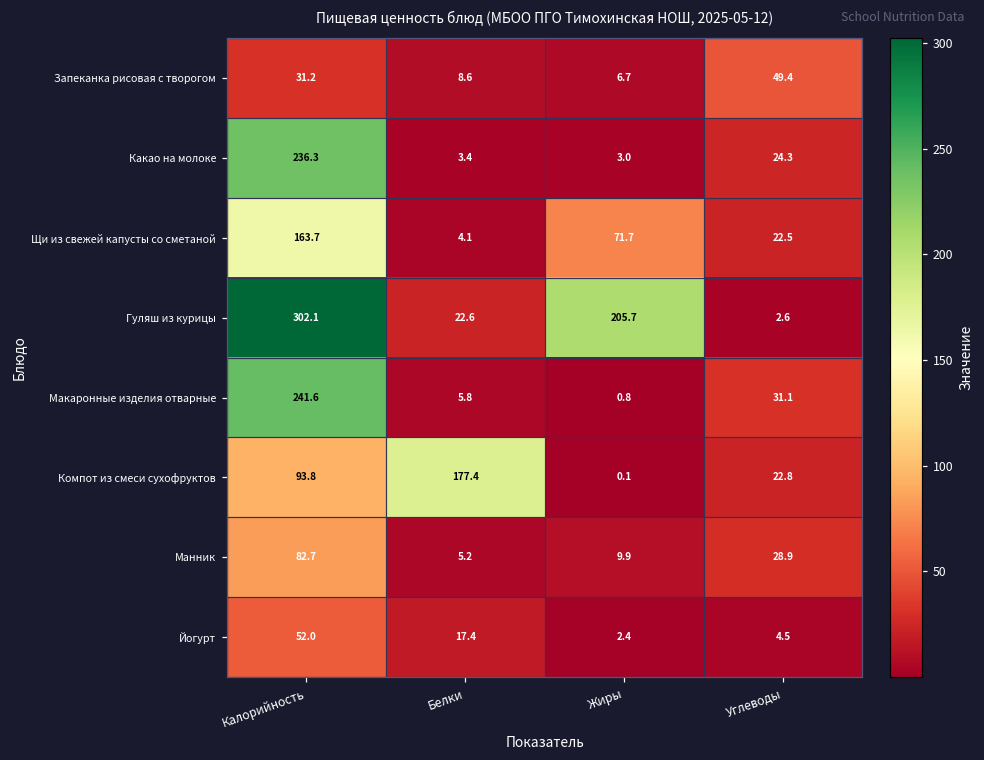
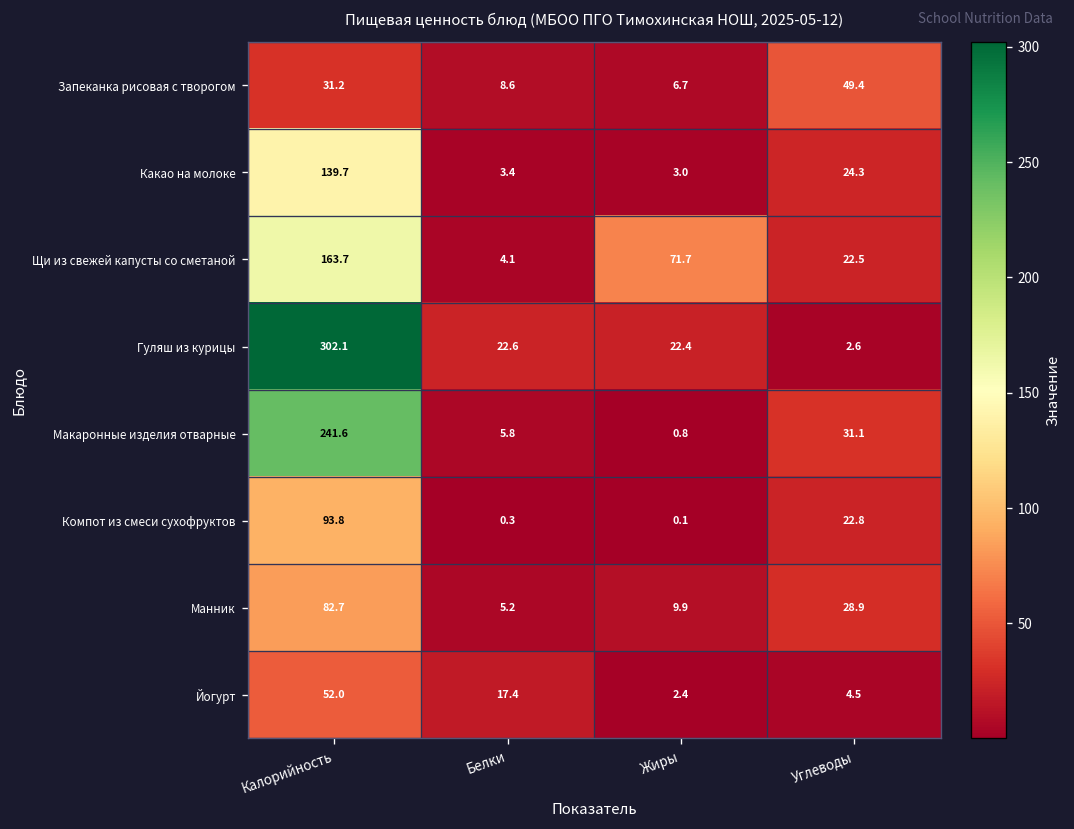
Какао на молоке, Калорийность: 236.3 -> 139.7
Гуляш из курицы, Жиры: 205.7 -> 22.4
Компот из смеси сухофруктов, Белки: 177.4 -> 0.3
